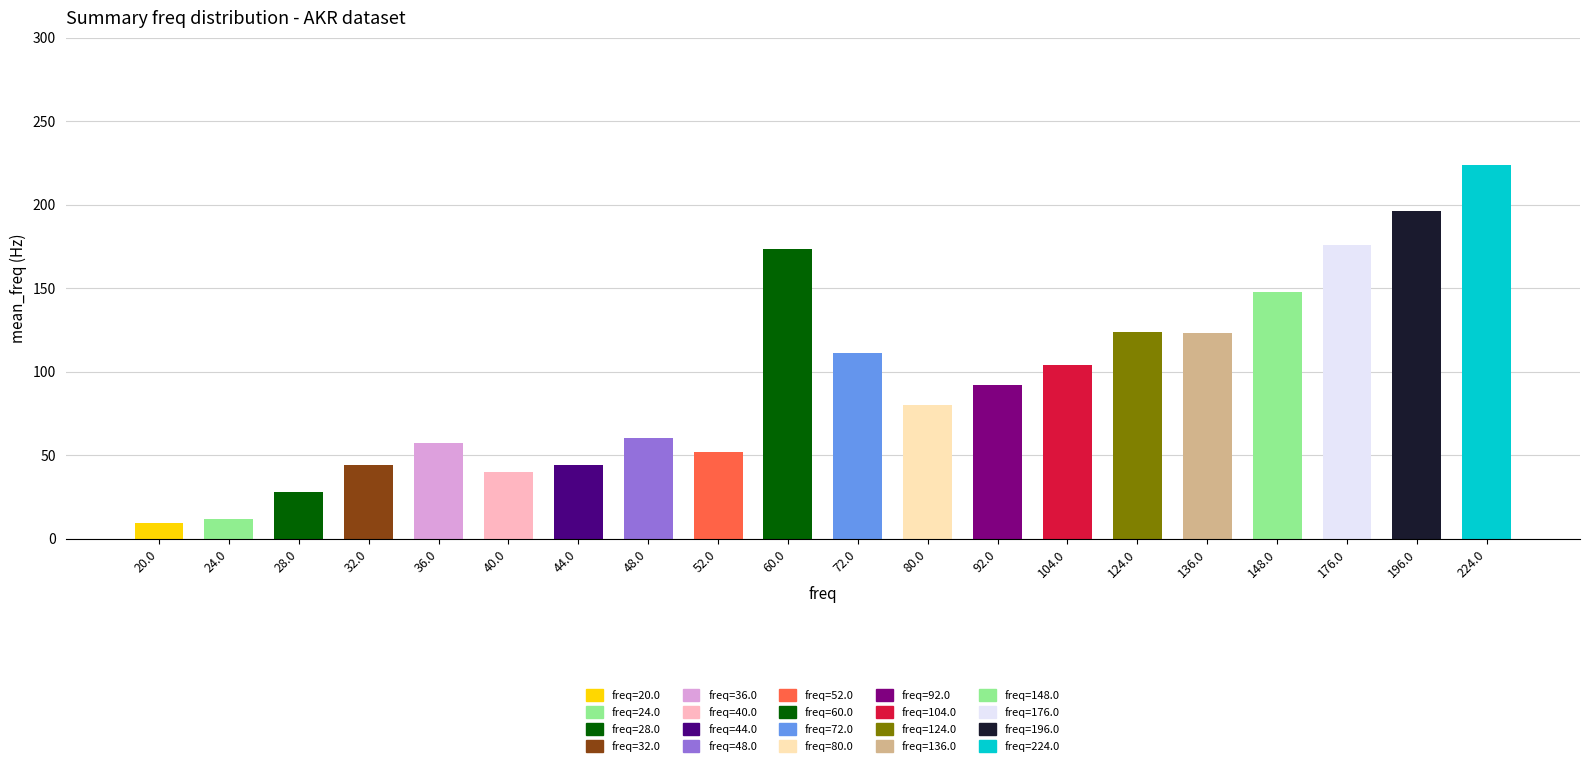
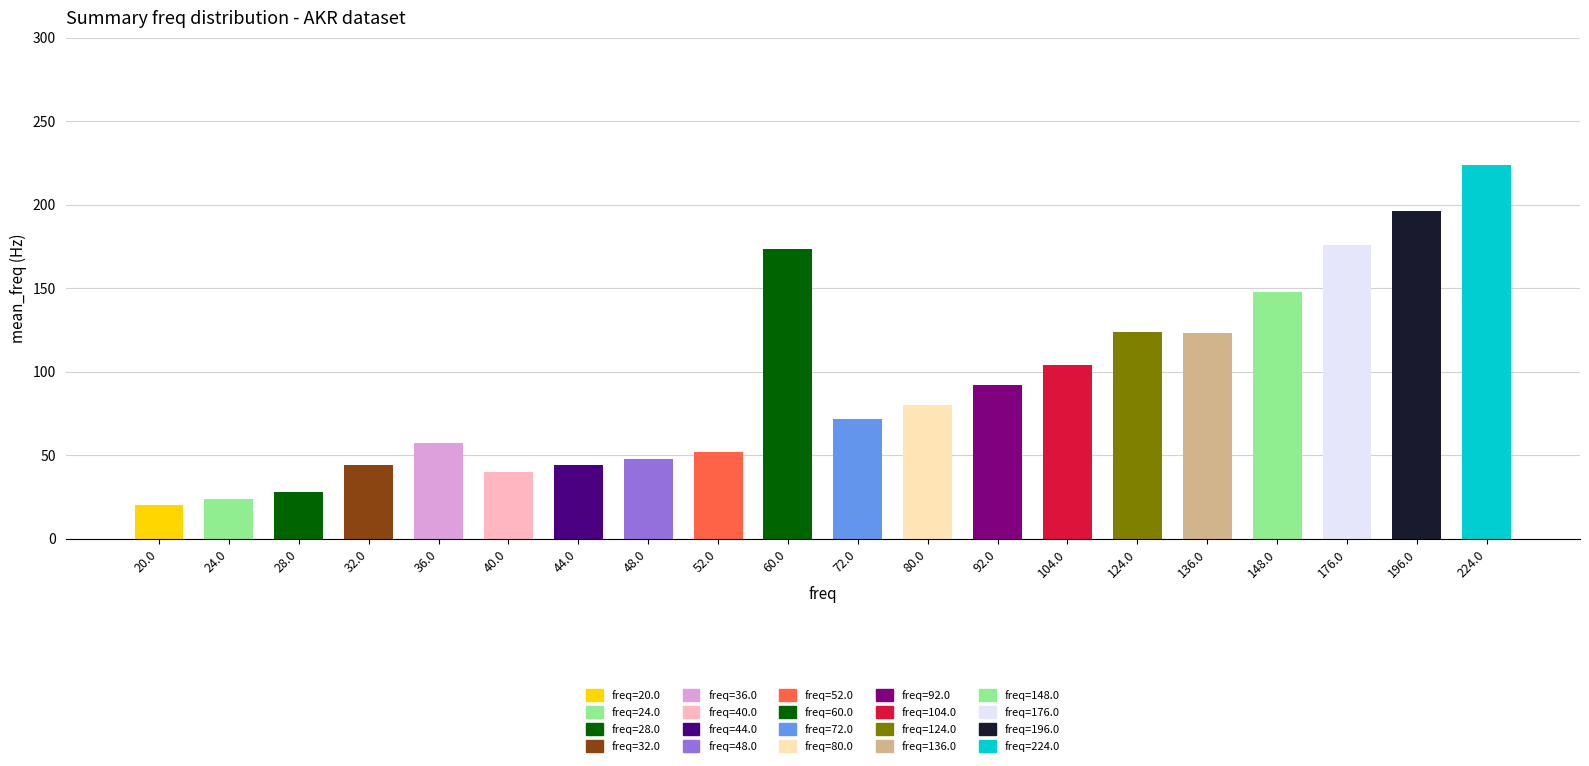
20.0: 10 -> 20
24.0: 12 -> 24
48.0: 60 -> 48
72.0: 112 -> 72
